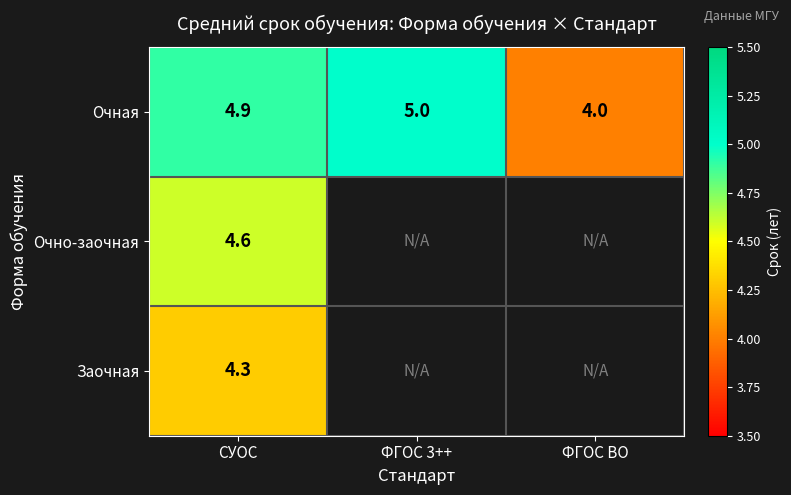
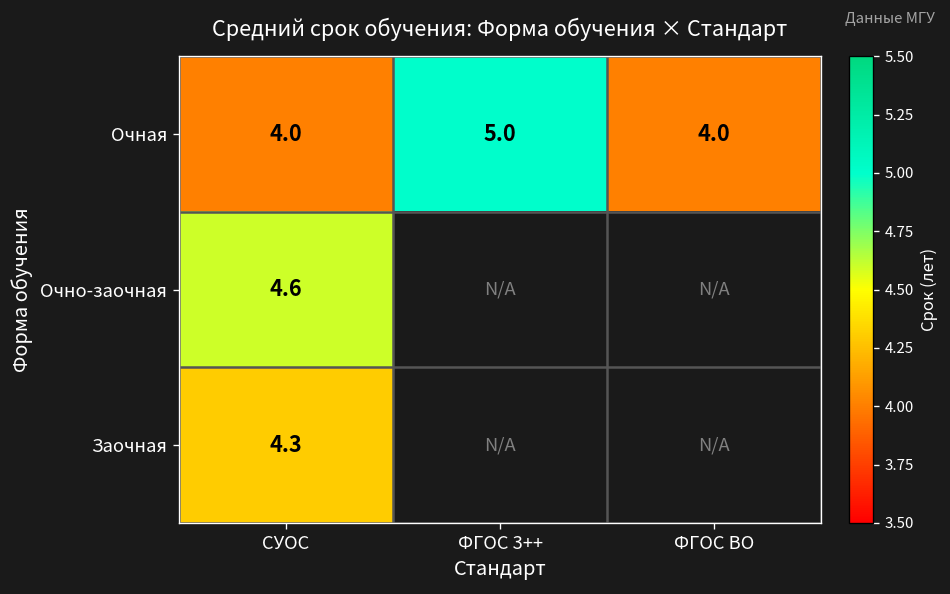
Очная, СУОС: 4.9 -> 4.0
